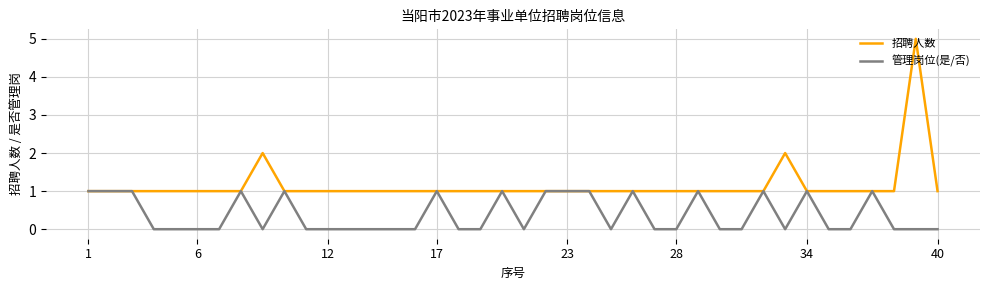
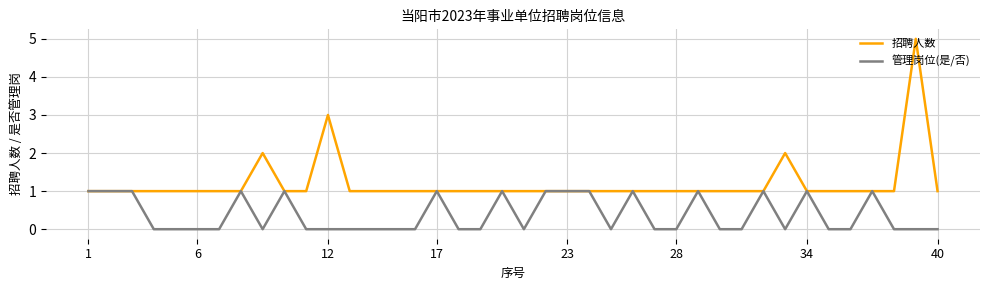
招聘人数, 12: 1 -> 3
